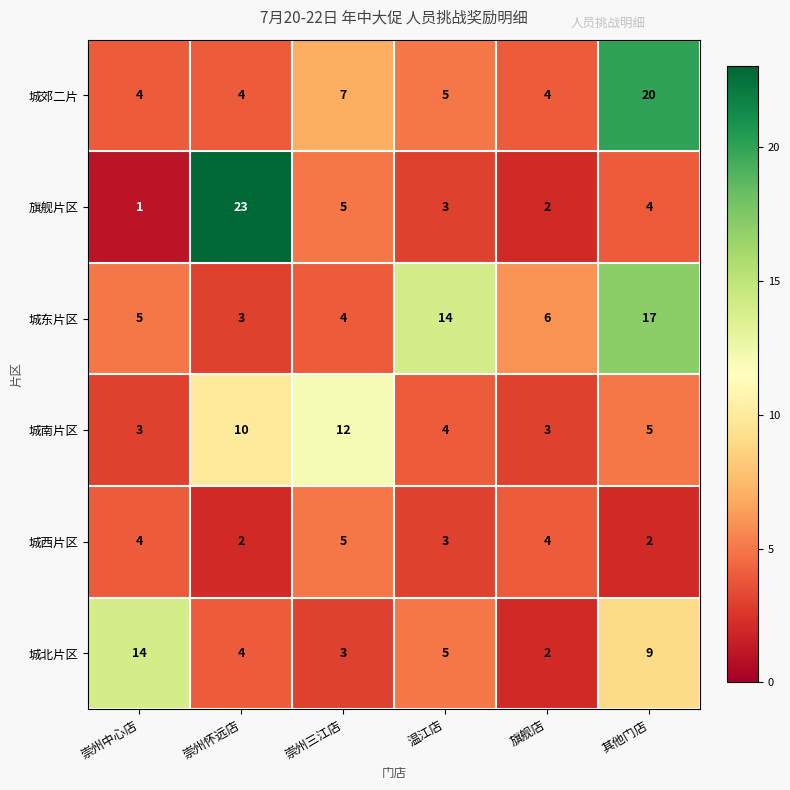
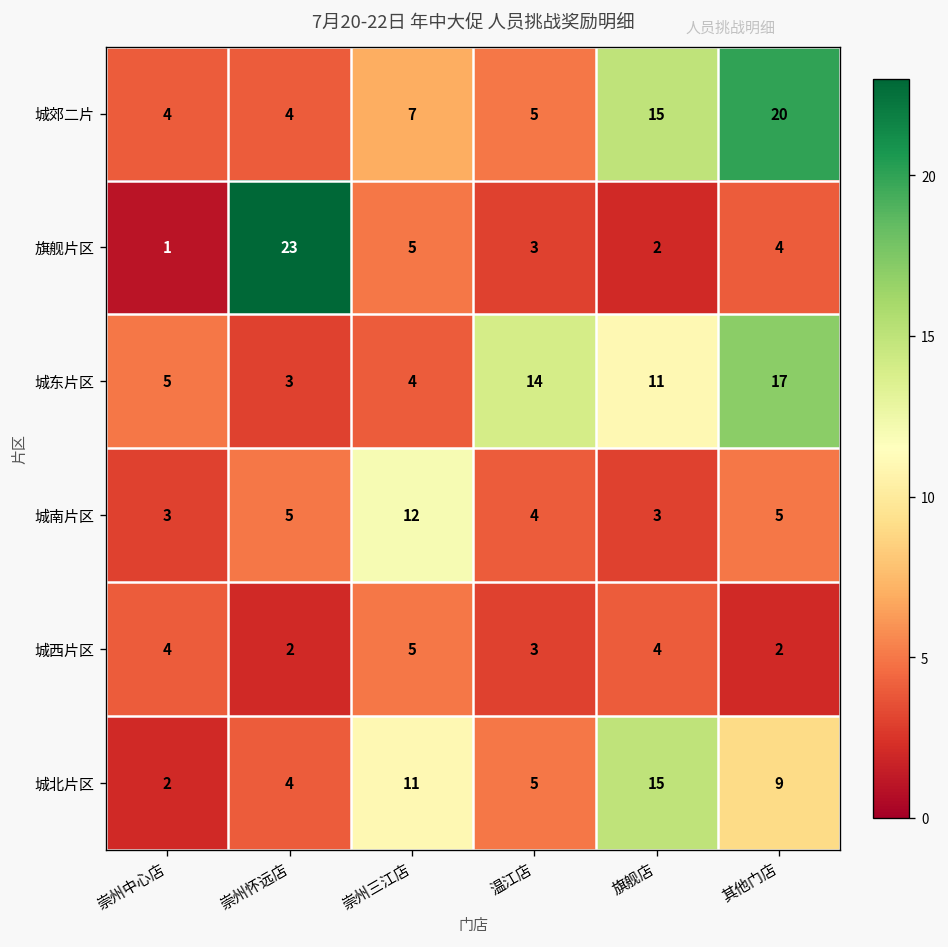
城郊二片, 旗舰店: 4 -> 15
城东片区, 旗舰店: 6 -> 11
城南片区, 崇州怀远店: 10 -> 5
城北片区, 崇州中心店: 14 -> 2
城北片区, 崇州三江店: 3 -> 11
城北片区, 旗舰店: 2 -> 15
